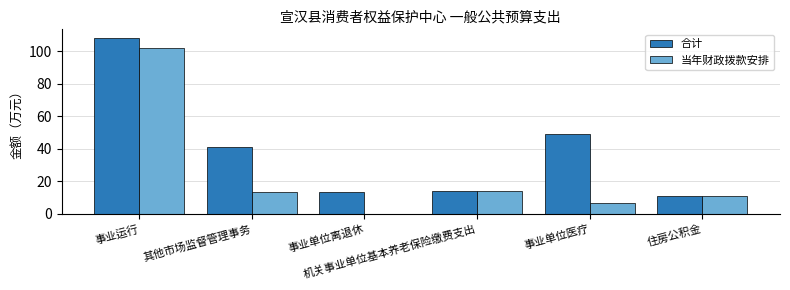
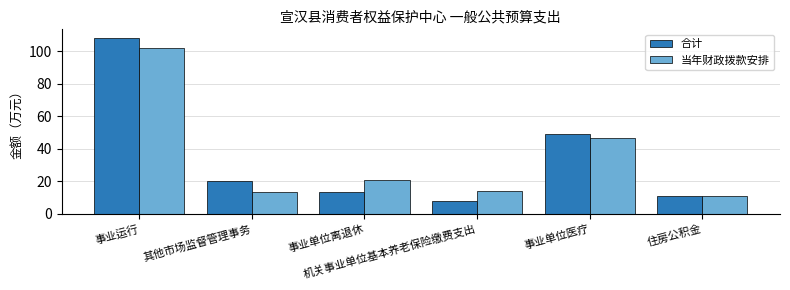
合计, 其他市场监督管理事务: 41 -> 20
当年财政拨款安排, 事业单位离退休: 0 -> 21
合计, 机关事业单位基本养老保险缴费支出: 14 -> 8
当年财政拨款安排, 事业单位医疗: 7 -> 47
